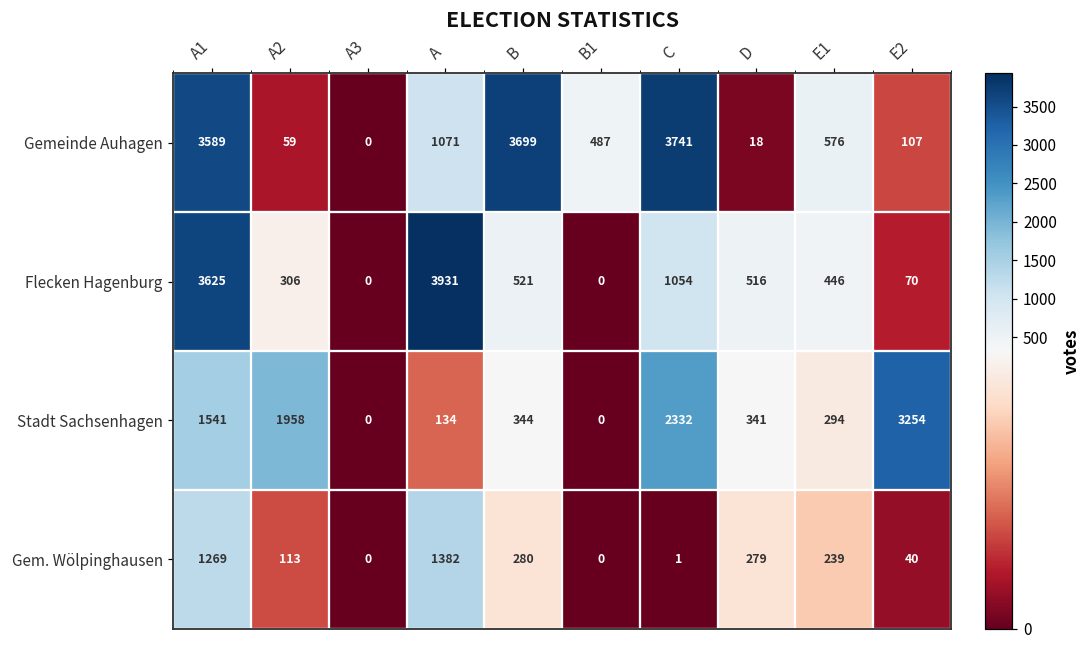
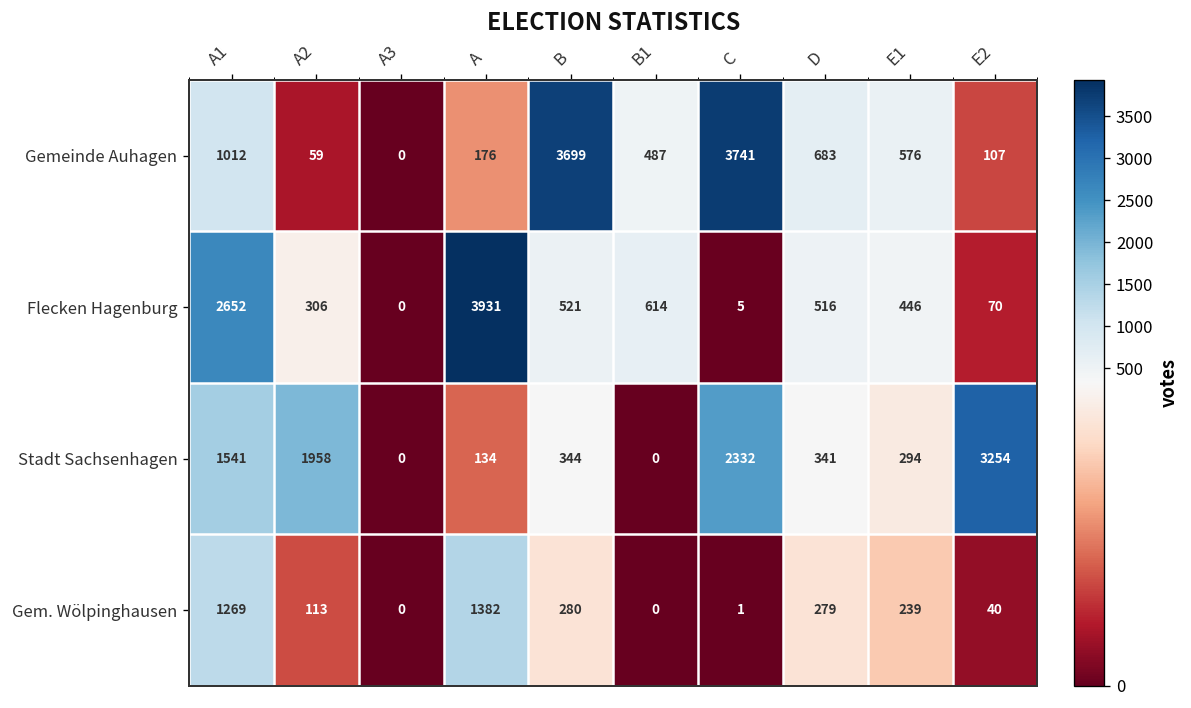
Gemeinde Auhagen, A1: 3589 -> 1012
Gemeinde Auhagen, A: 1071 -> 176
Gemeinde Auhagen, D: 18 -> 683
Flecken Hagenburg, A1: 3625 -> 2652
Flecken Hagenburg, B1: 0 -> 614
Flecken Hagenburg, C: 1054 -> 5
